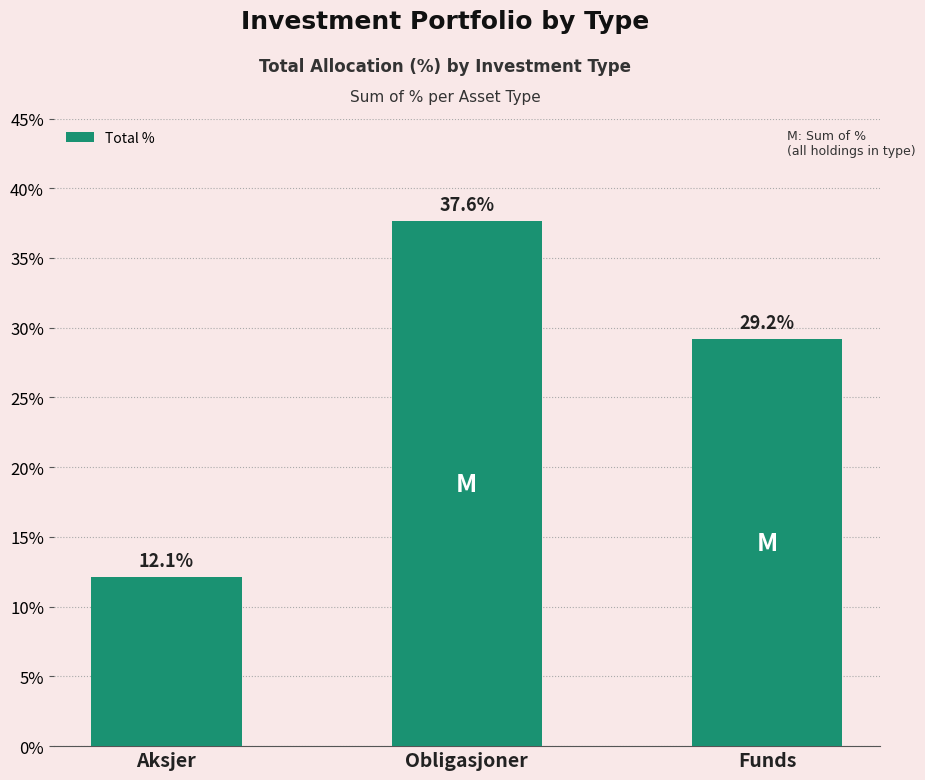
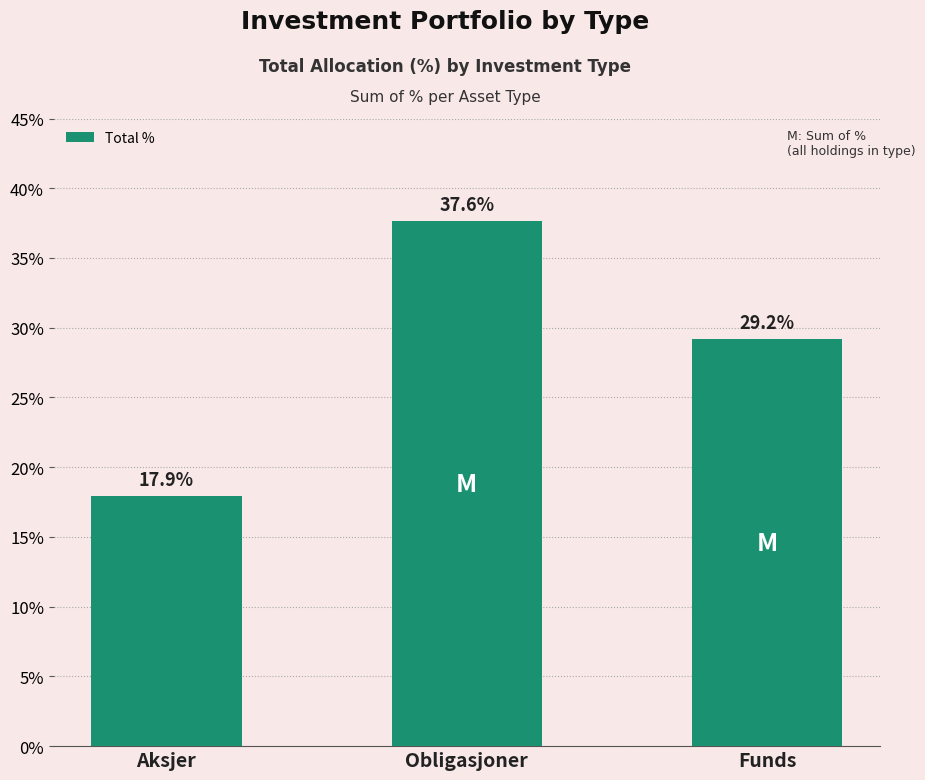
Aksjer: 12.1% -> 17.9%
